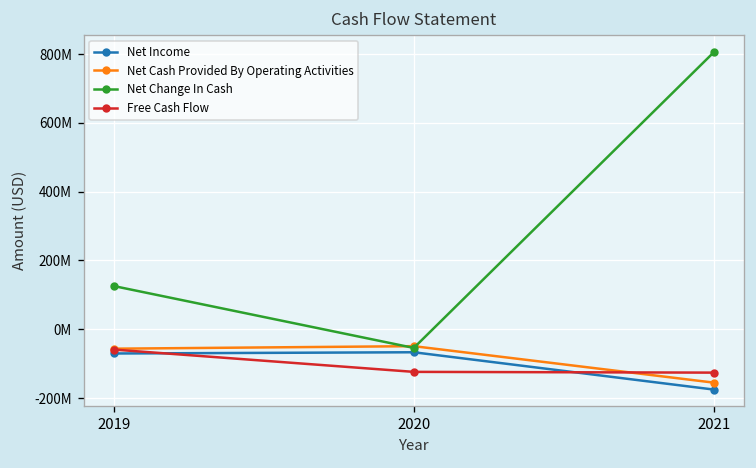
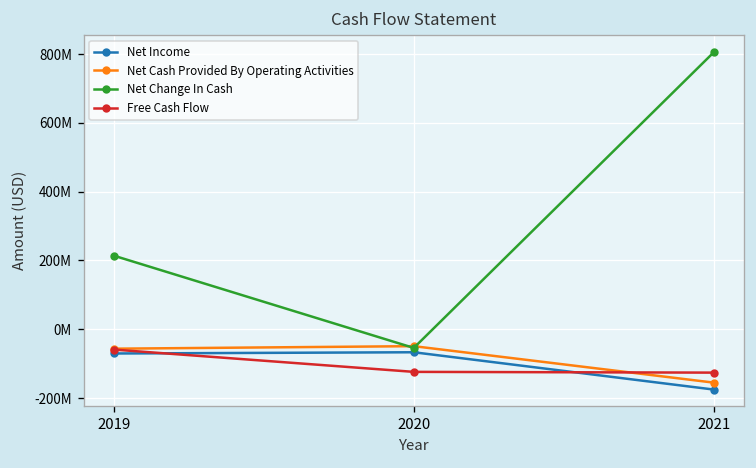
Net Change In Cash, 2019: 130000000 -> 210000000
